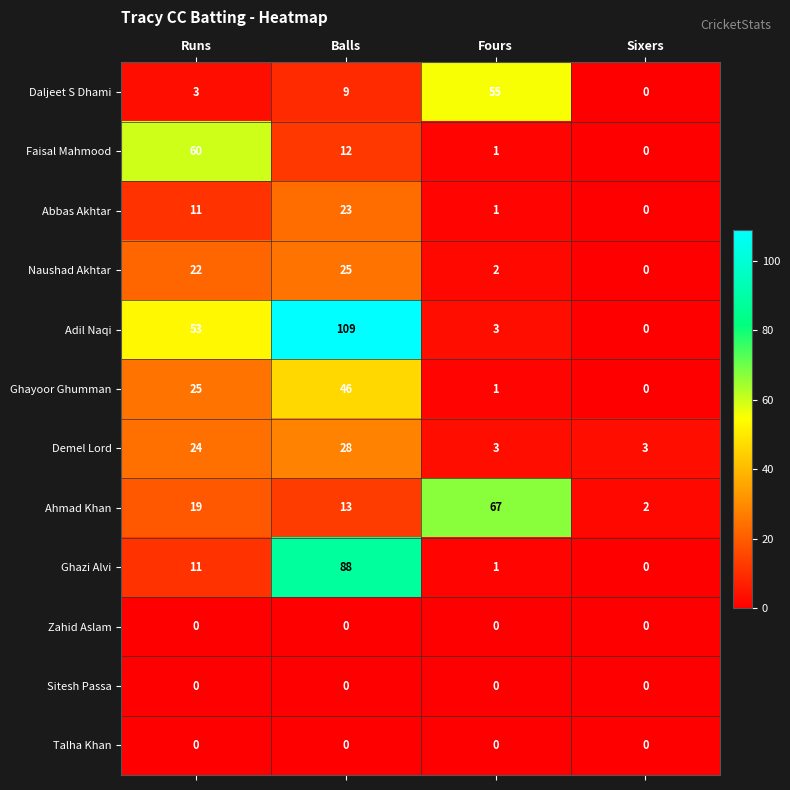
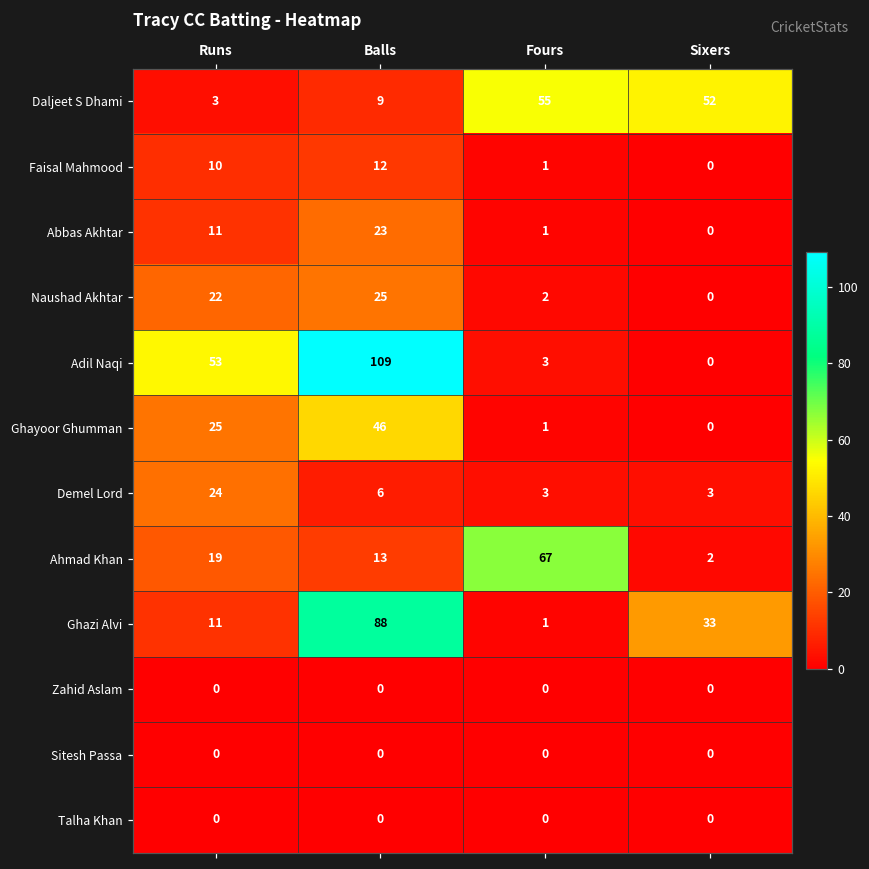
Daljeet S Dhami, Sixers: 0 -> 52
Faisal Mahmood, Runs: 60 -> 10
Demel Lord, Balls: 28 -> 6
Ghazi Alvi, Sixers: 0 -> 33
